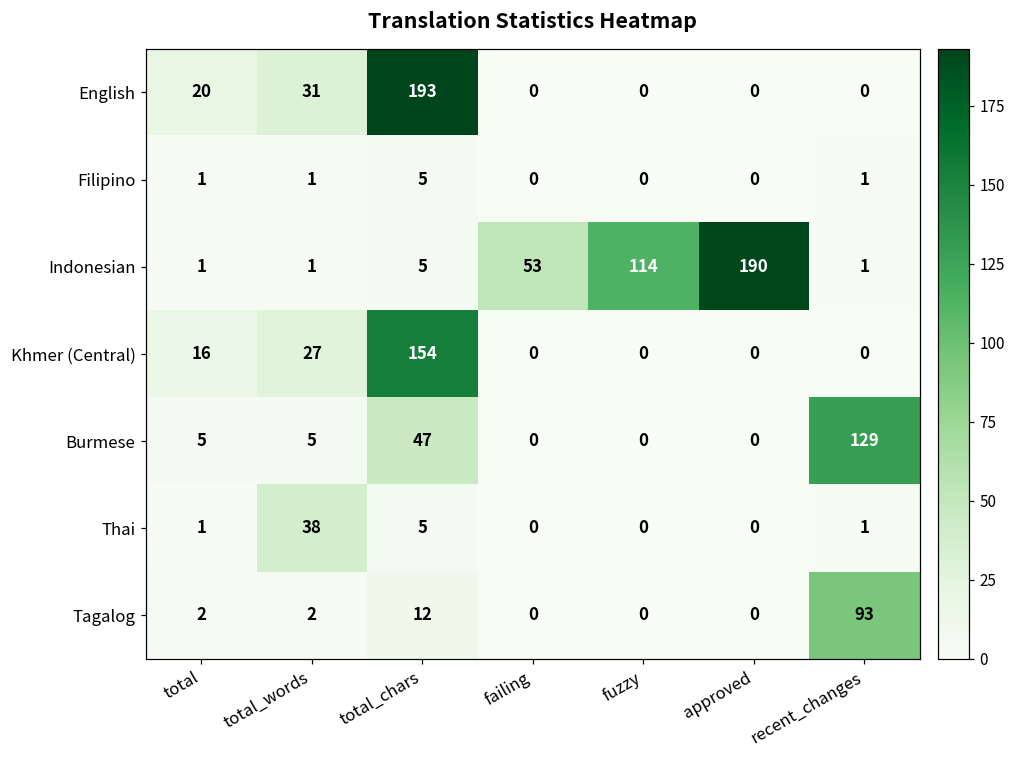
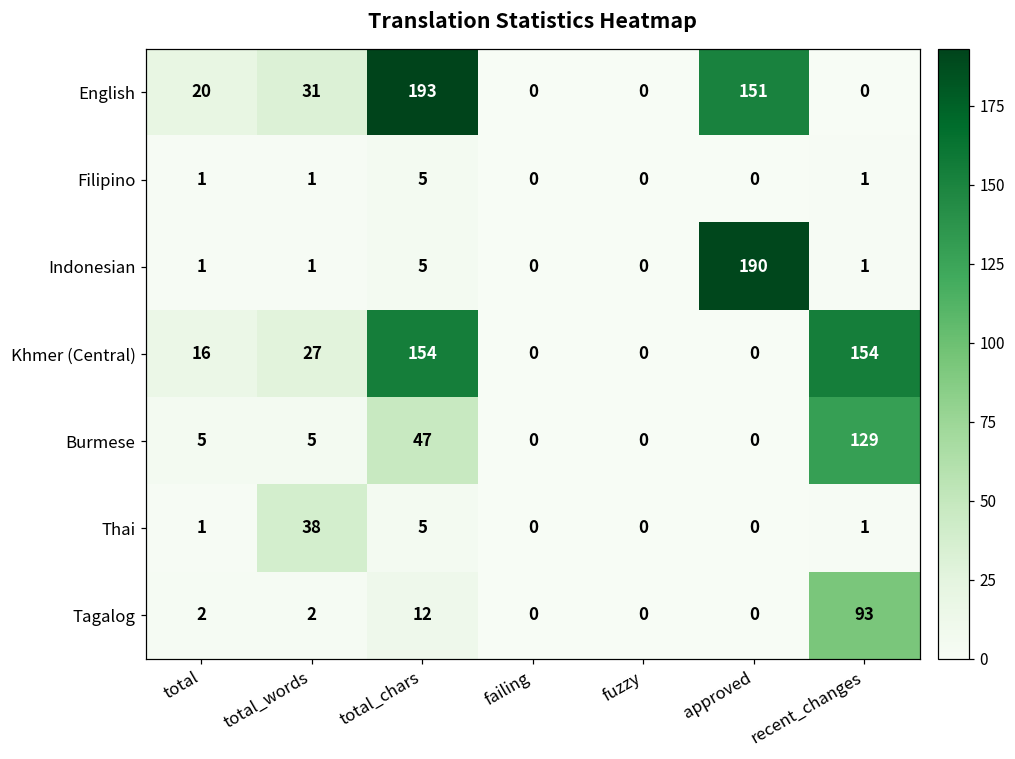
English, approved: 0 -> 151
Indonesian, failing: 53 -> 0
Indonesian, fuzzy: 114 -> 0
Khmer (Central), recent_changes: 0 -> 154
